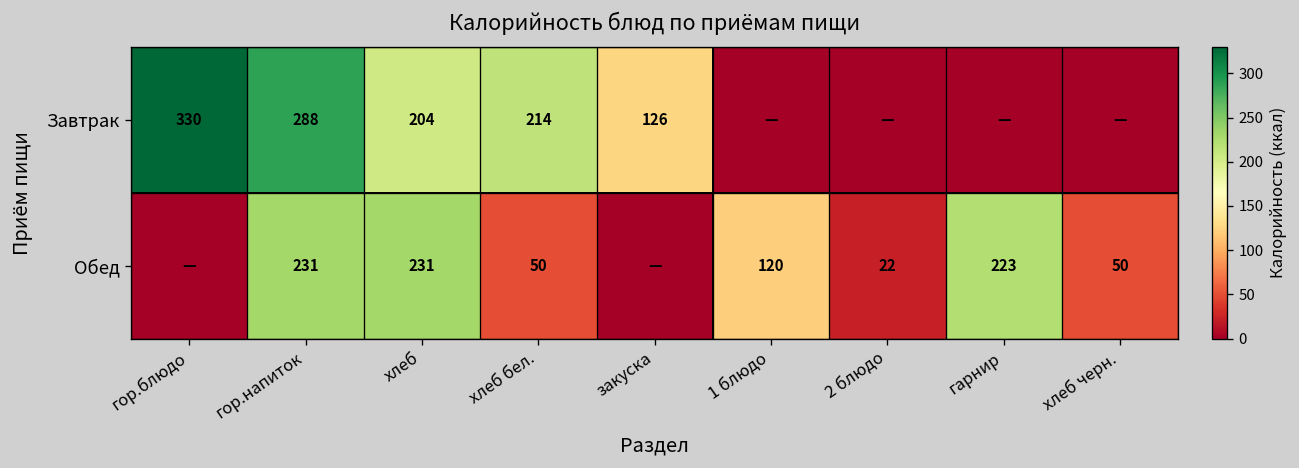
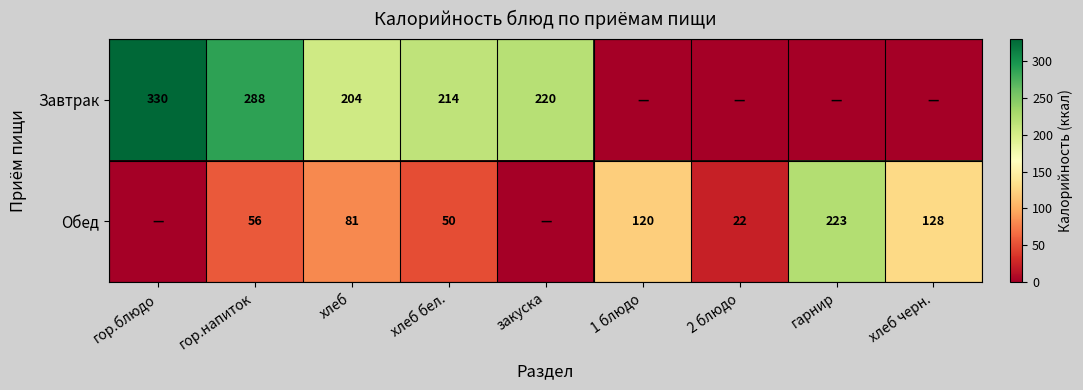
Завтрак, закуска: 126 -> 220
Обед, гор.напиток: 231 -> 56
Обед, хлеб: 231 -> 81
Обед, хлеб черн.: 50 -> 128
